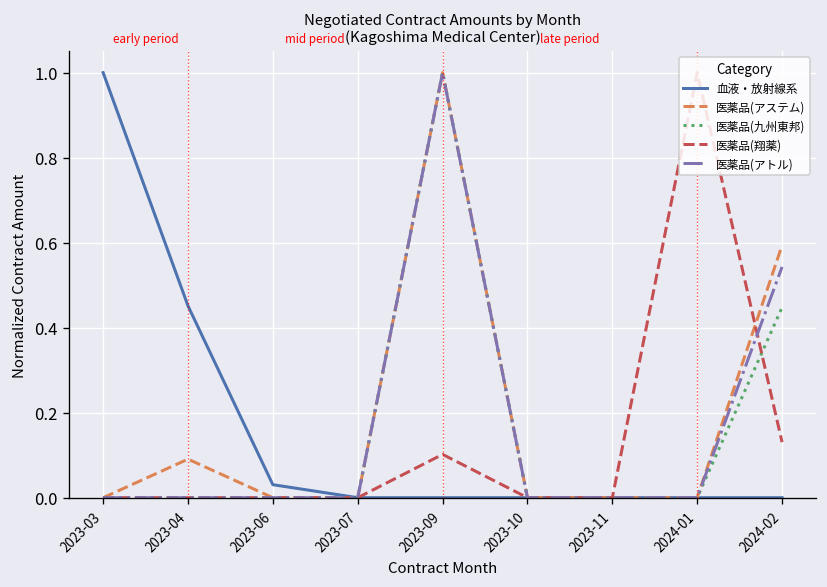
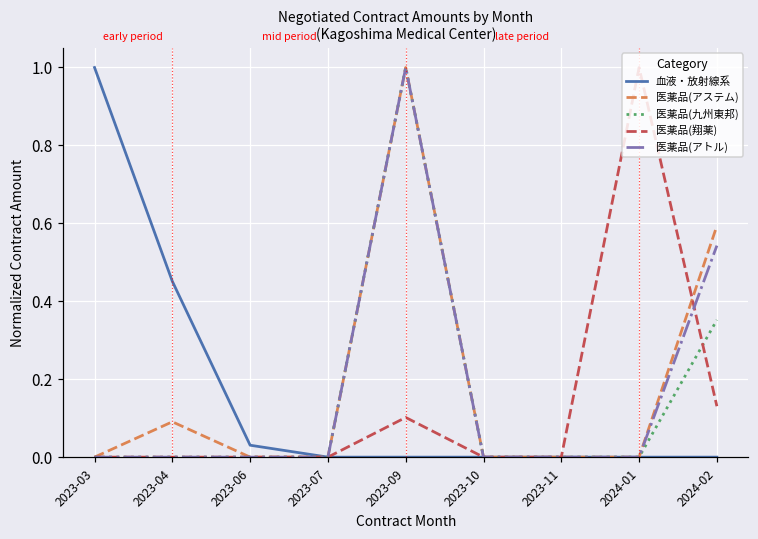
医薬品(九州東邦), 2024-02: 0.45 -> 0.35
